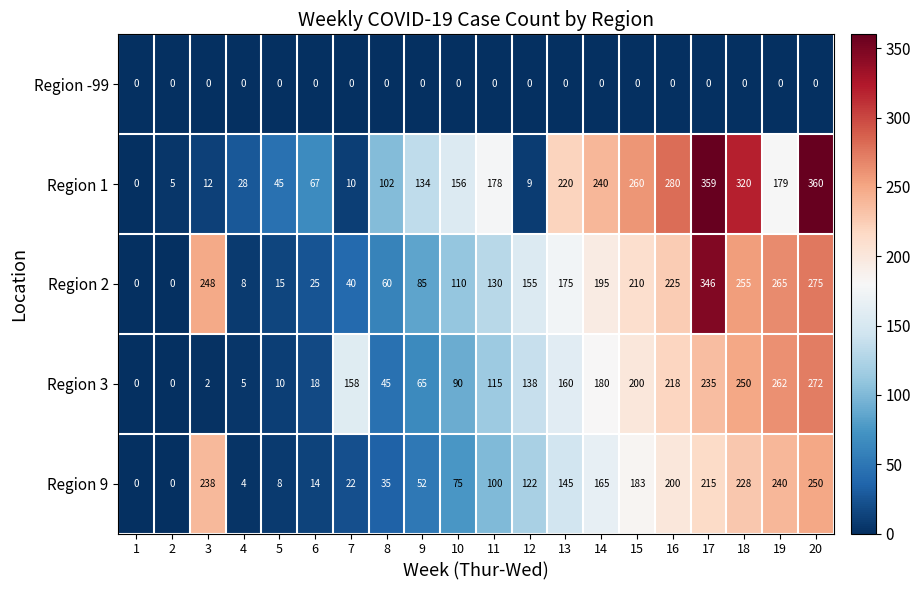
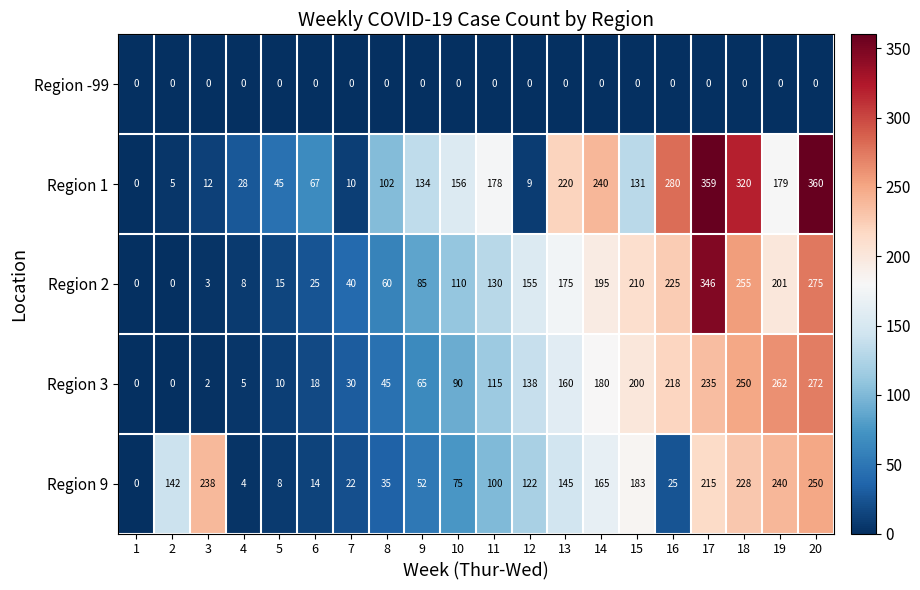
Region 1, 15: 260 -> 131
Region 2, 3: 248 -> 3
Region 2, 19: 265 -> 201
Region 3, 7: 158 -> 30
Region 9, 2: 0 -> 142
Region 9, 16: 200 -> 25
